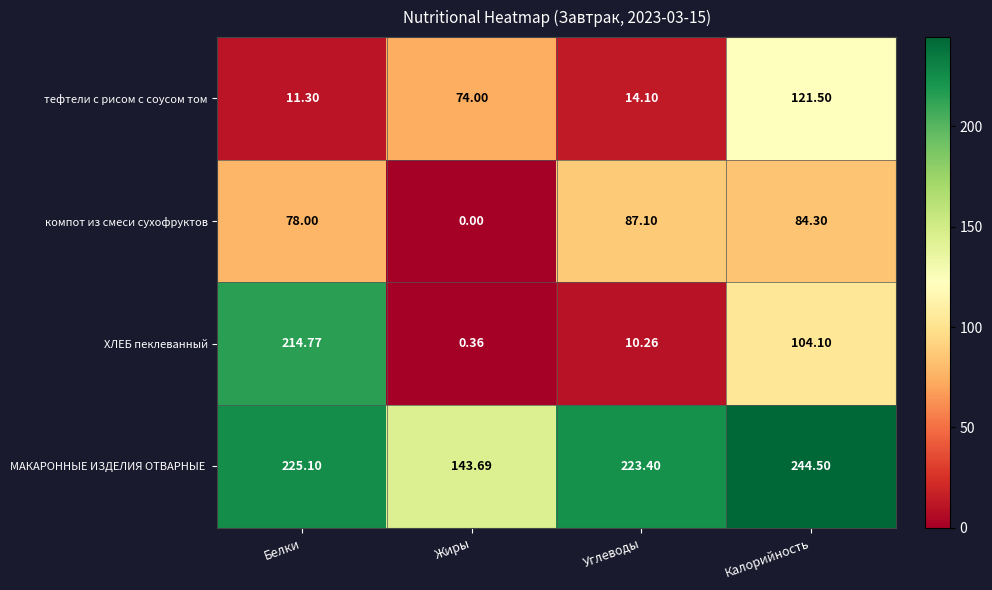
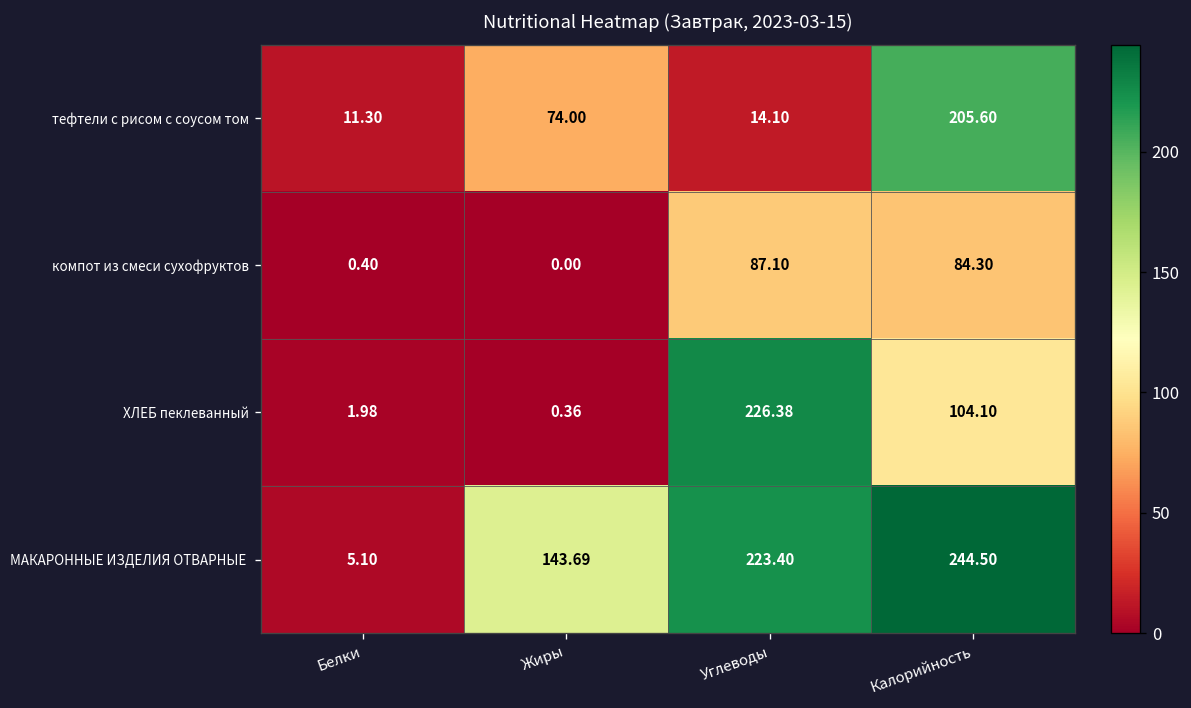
тефтели с рисом с соусом том, Калорийность: 121.50 -> 205.60
компот из смеси сухофруктов, Белки: 78.00 -> 0.40
ХЛЕБ пеклеванный, Белки: 214.77 -> 1.98
ХЛЕБ пеклеванный, Углеводы: 10.26 -> 226.38
МАКАРОННЫЕ ИЗДЕЛИЯ ОТВАРНЫЕ, Белки: 225.10 -> 5.10
